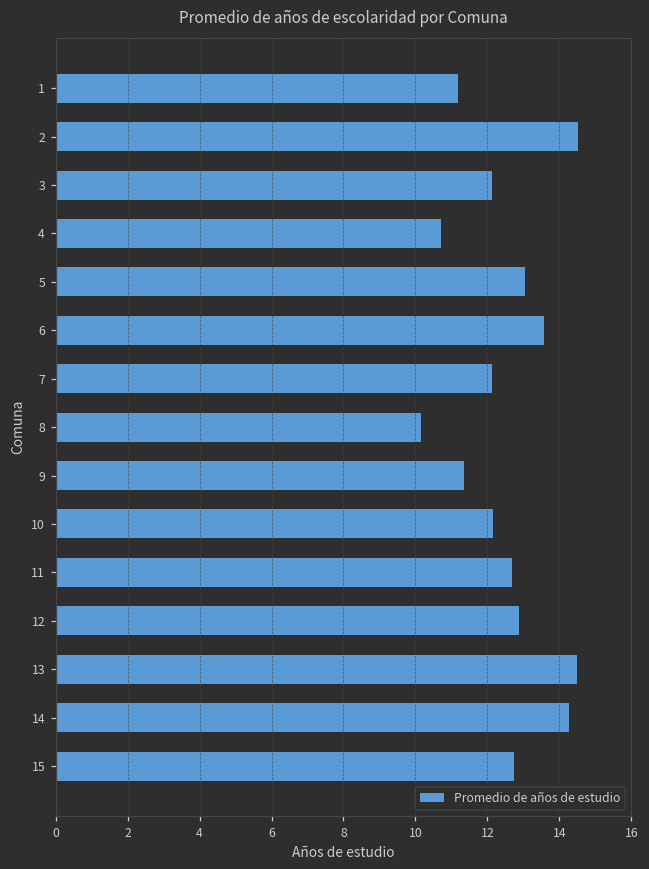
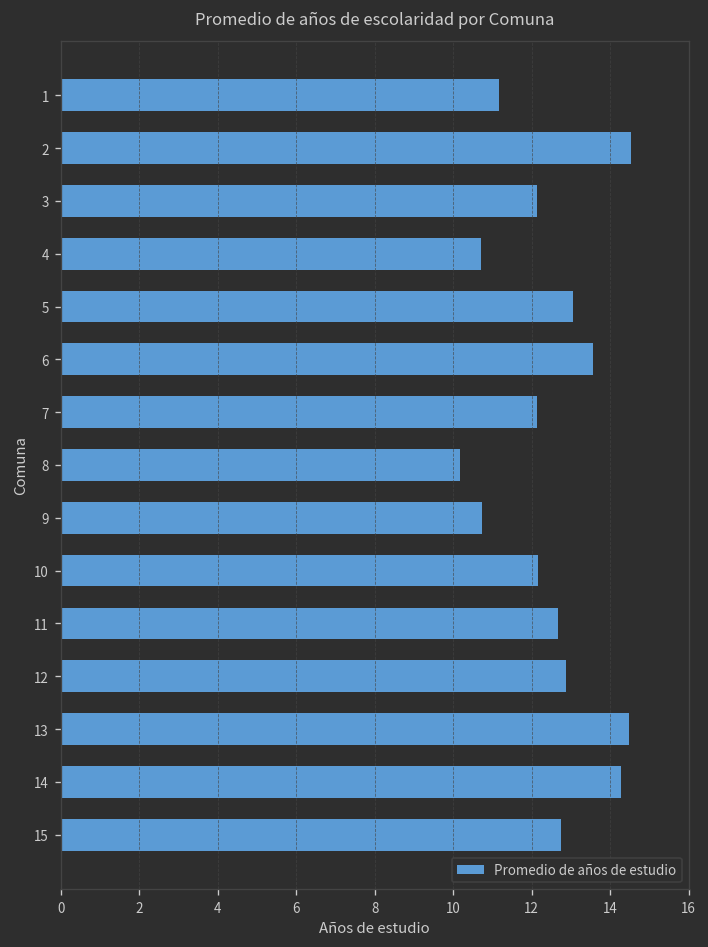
9: 11.3 -> 10.7
